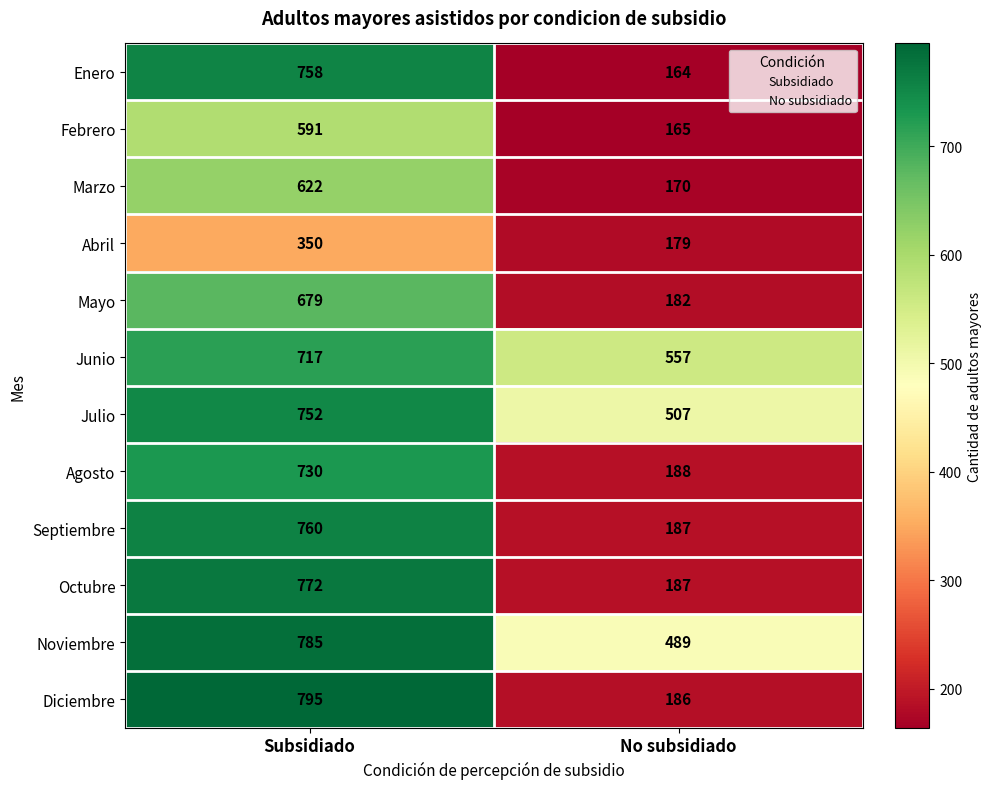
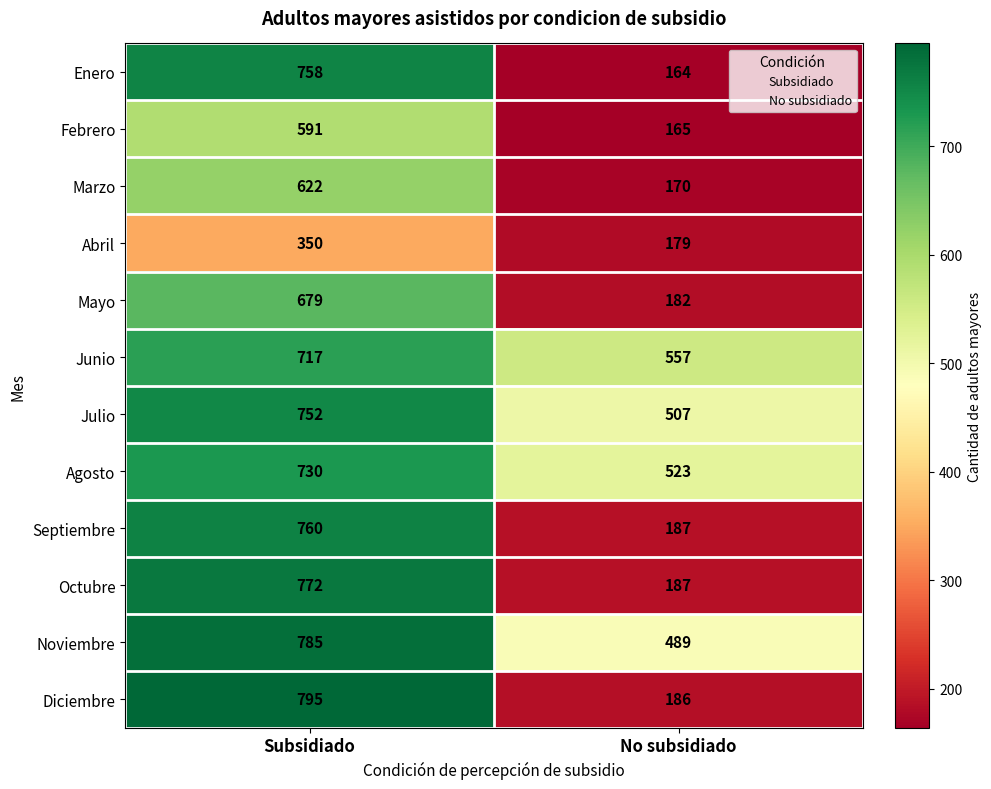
Agosto, No subsidiado: 188 -> 523
